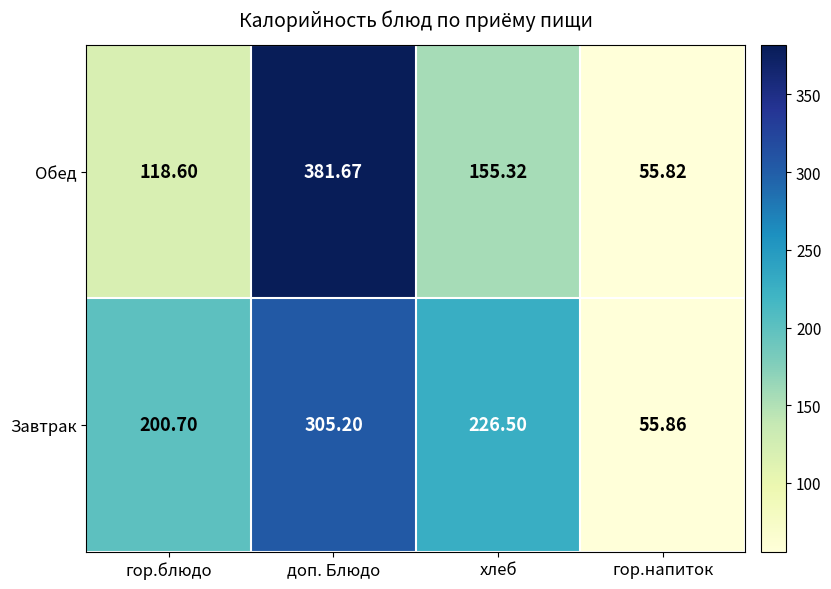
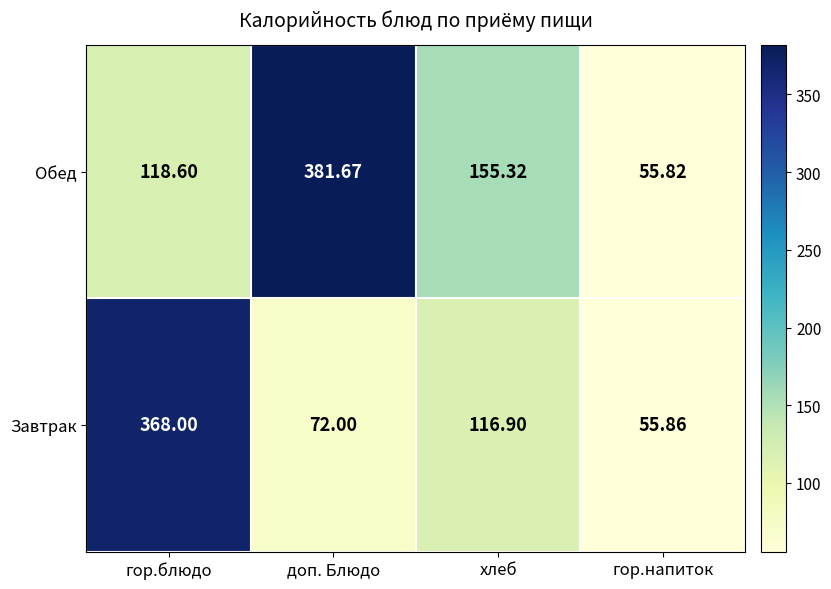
Завтрак, гор.блюдо: 200.70 -> 368.00
Завтрак, доп. Блюдо: 305.20 -> 72.00
Завтрак, хлеб: 226.50 -> 116.90
